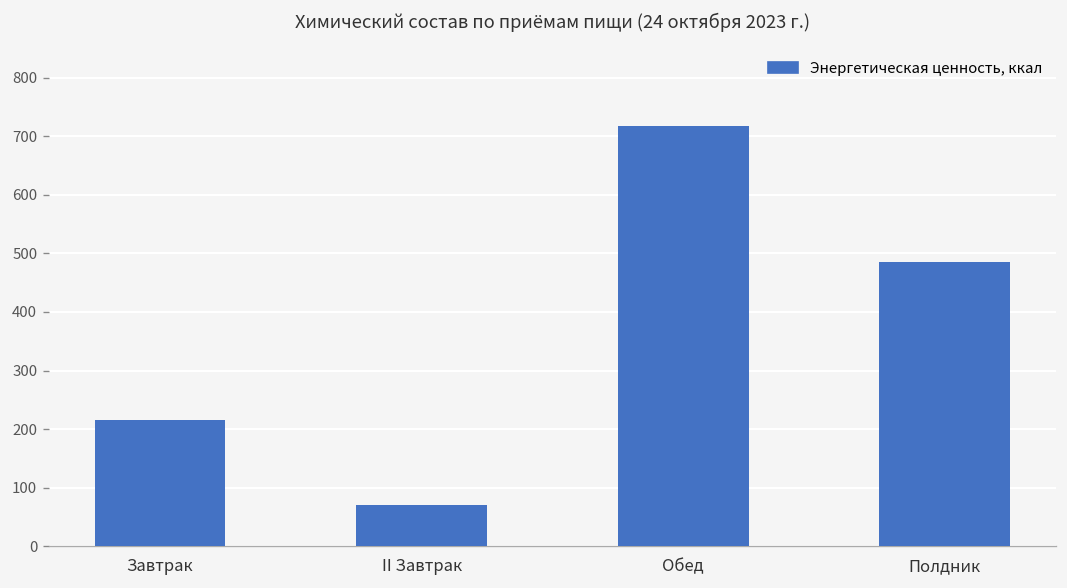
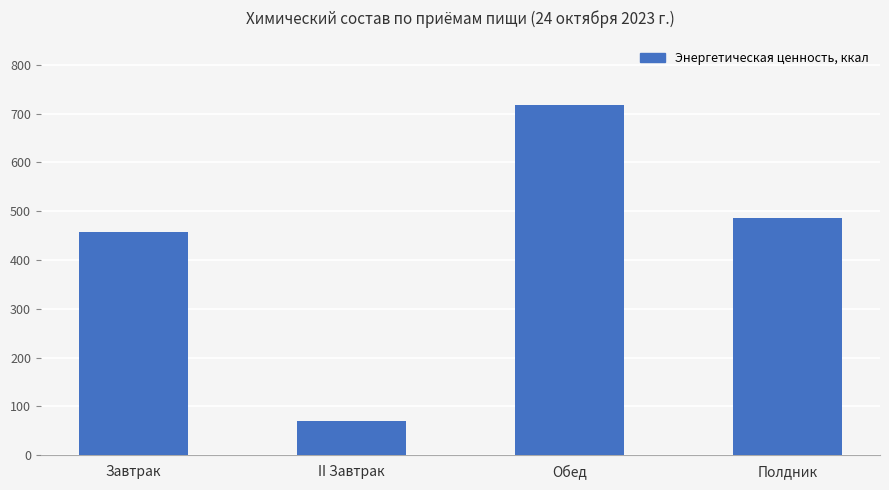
Завтрак: 220 -> 460
